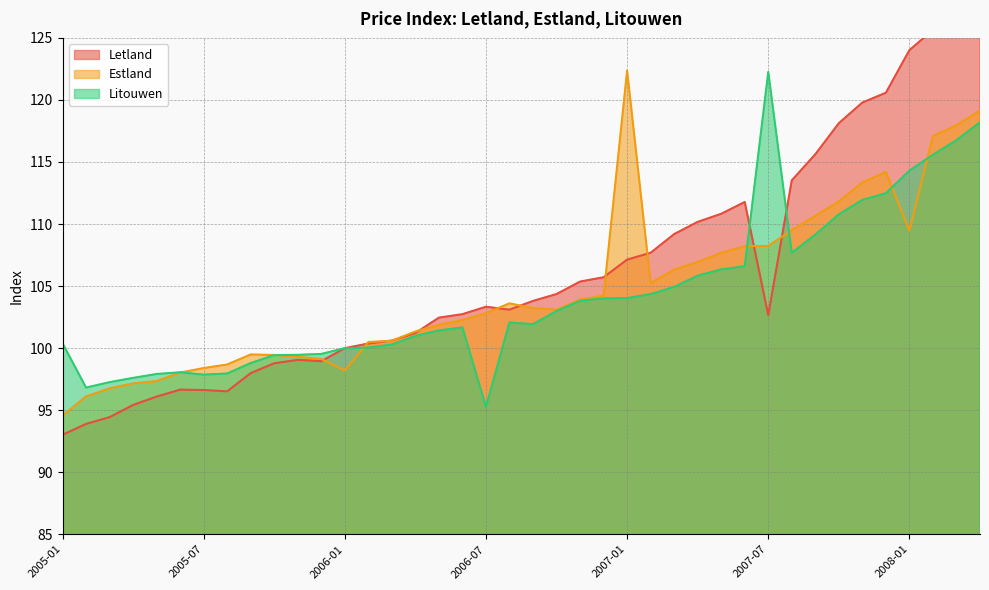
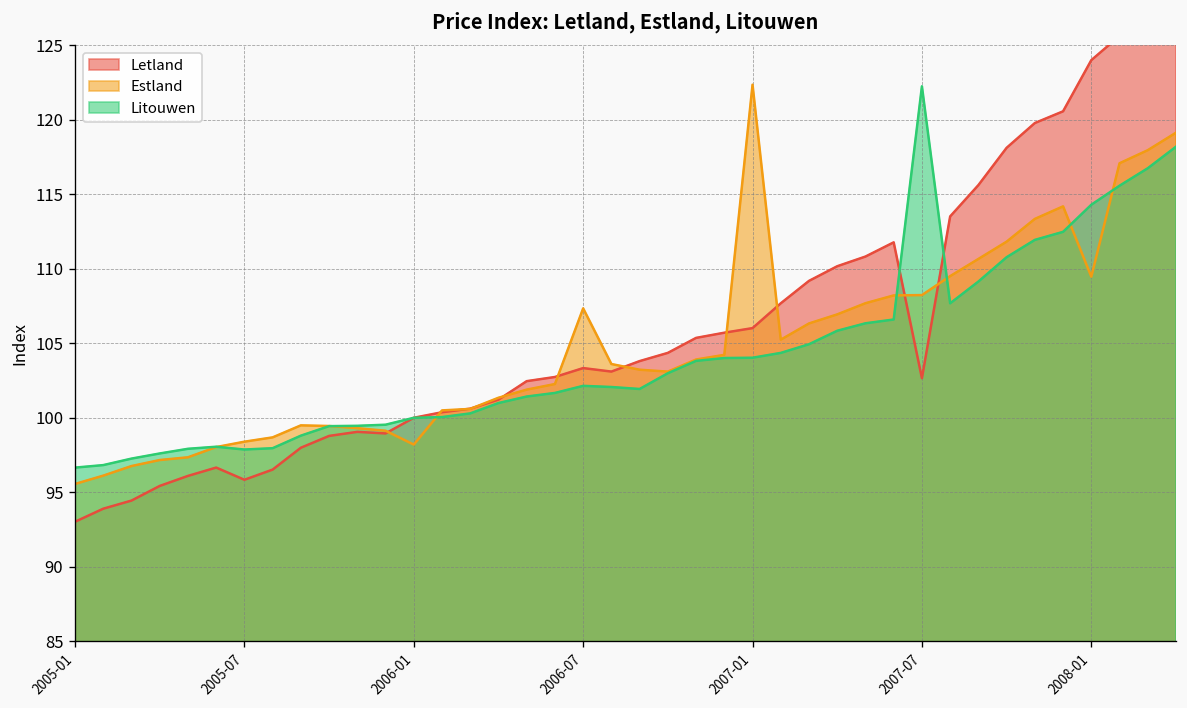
Estland, 2005-01: 94.6 -> 95.6
Litouwen, 2005-01: 100.4 -> 96.7
Letland, 2005-07: 96.6 -> 95.8
Estland, 2006-07: 102.8 -> 107.3
Litouwen, 2006-07: 95.3 -> 102.1
Letland, 2007-01: 107.1 -> 106.0
